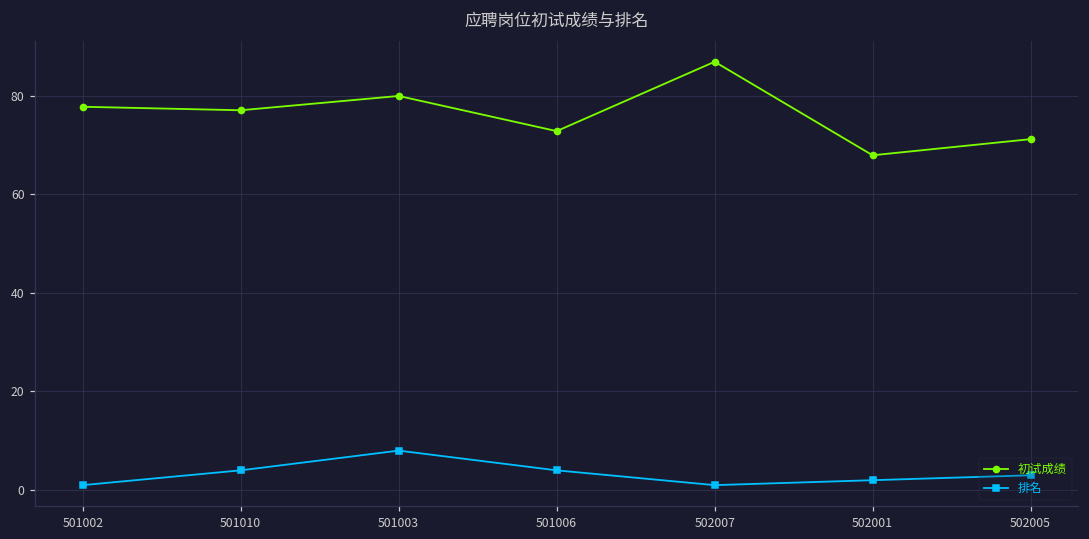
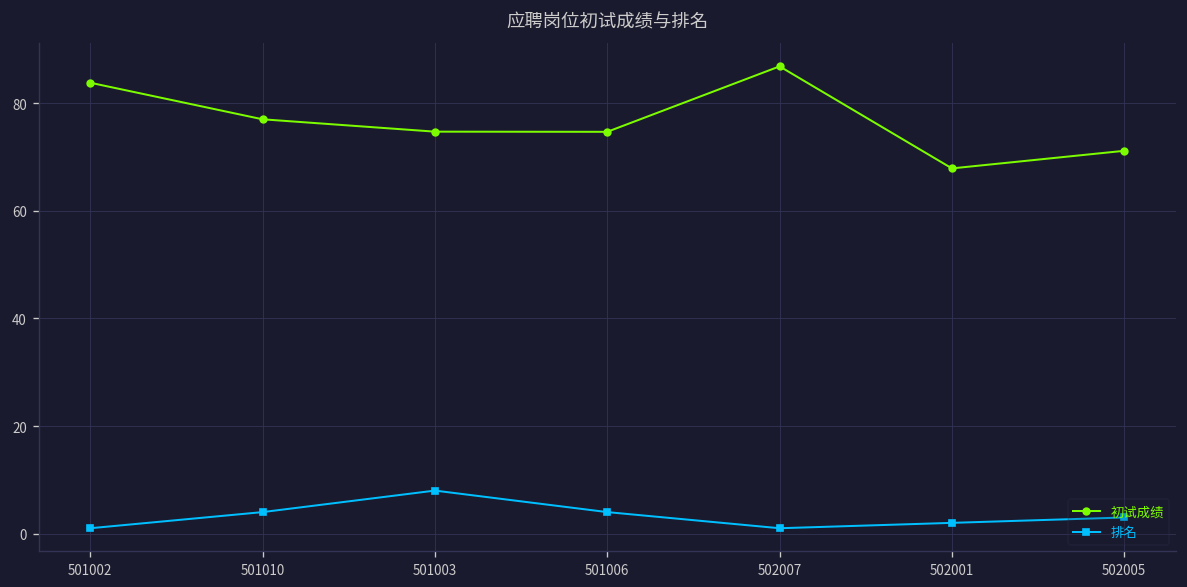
初试成绩, 501002: 78 -> 84
初试成绩, 501003: 80 -> 75
初试成绩, 501006: 73 -> 75
